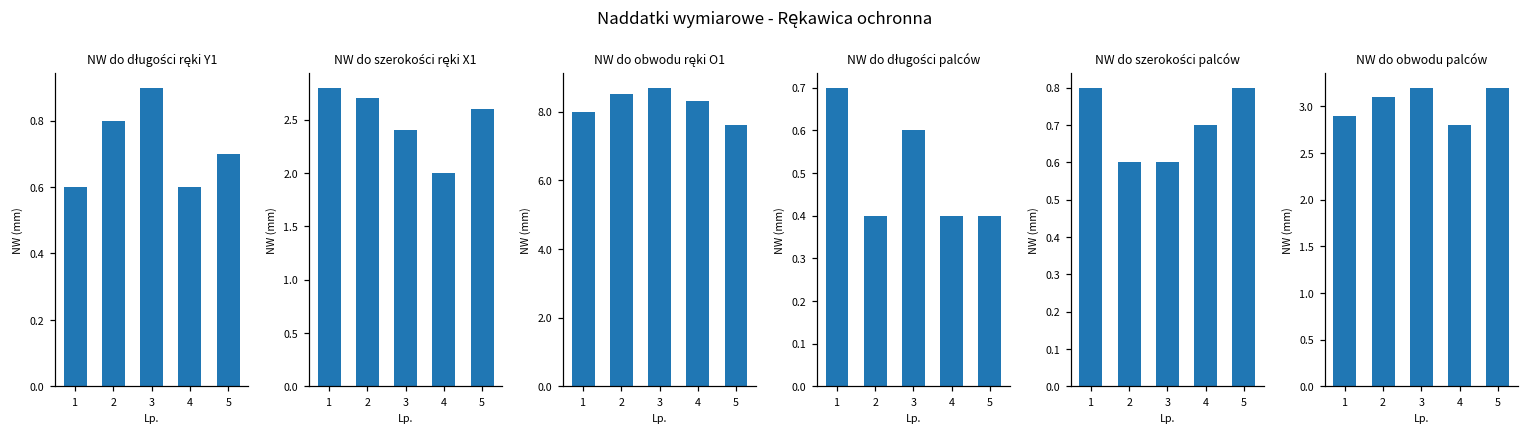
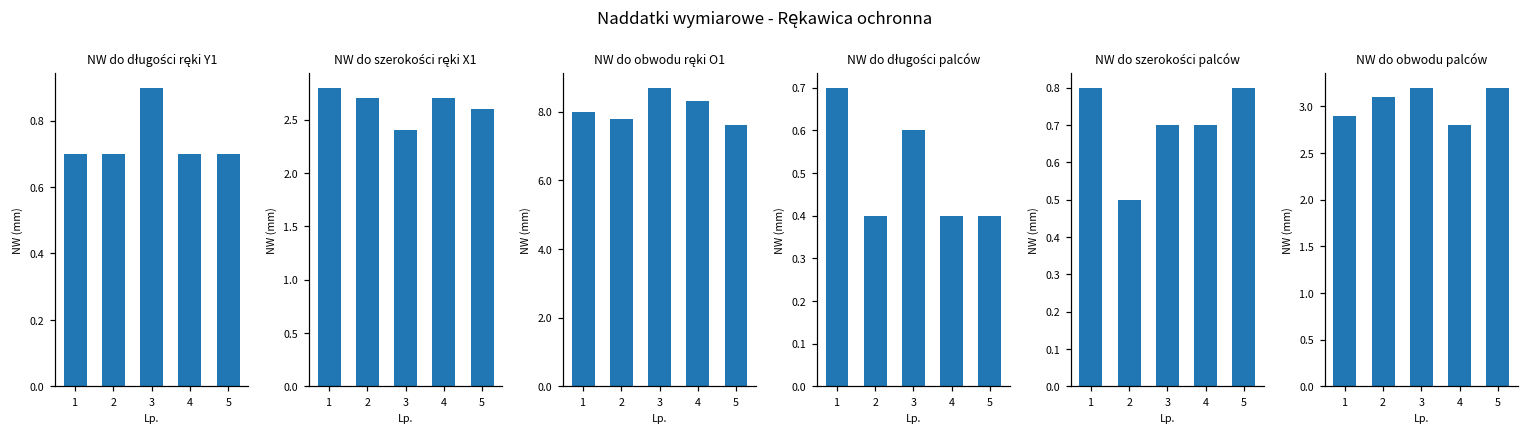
NW do długości ręki Y1, 1: 0.6 -> 0.7
NW do długości ręki Y1, 2: 0.8 -> 0.7
NW do długości ręki Y1, 4: 0.6 -> 0.7
NW do szerokości ręki X1, 4: 2.0 -> 2.7
NW do obwodu ręki O1, 2: 8.5 -> 7.8
NW do szerokości palców, 2: 0.6 -> 0.5
NW do szerokości palców, 3: 0.6 -> 0.7
